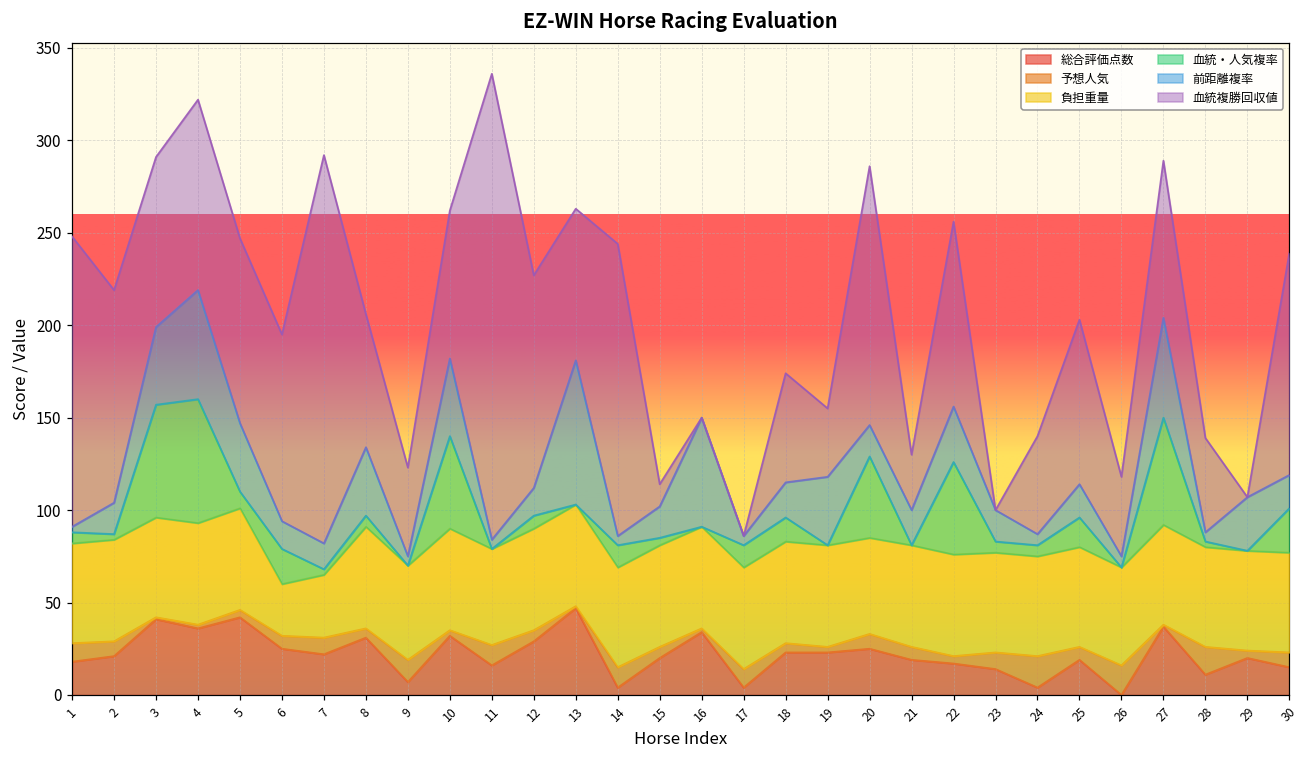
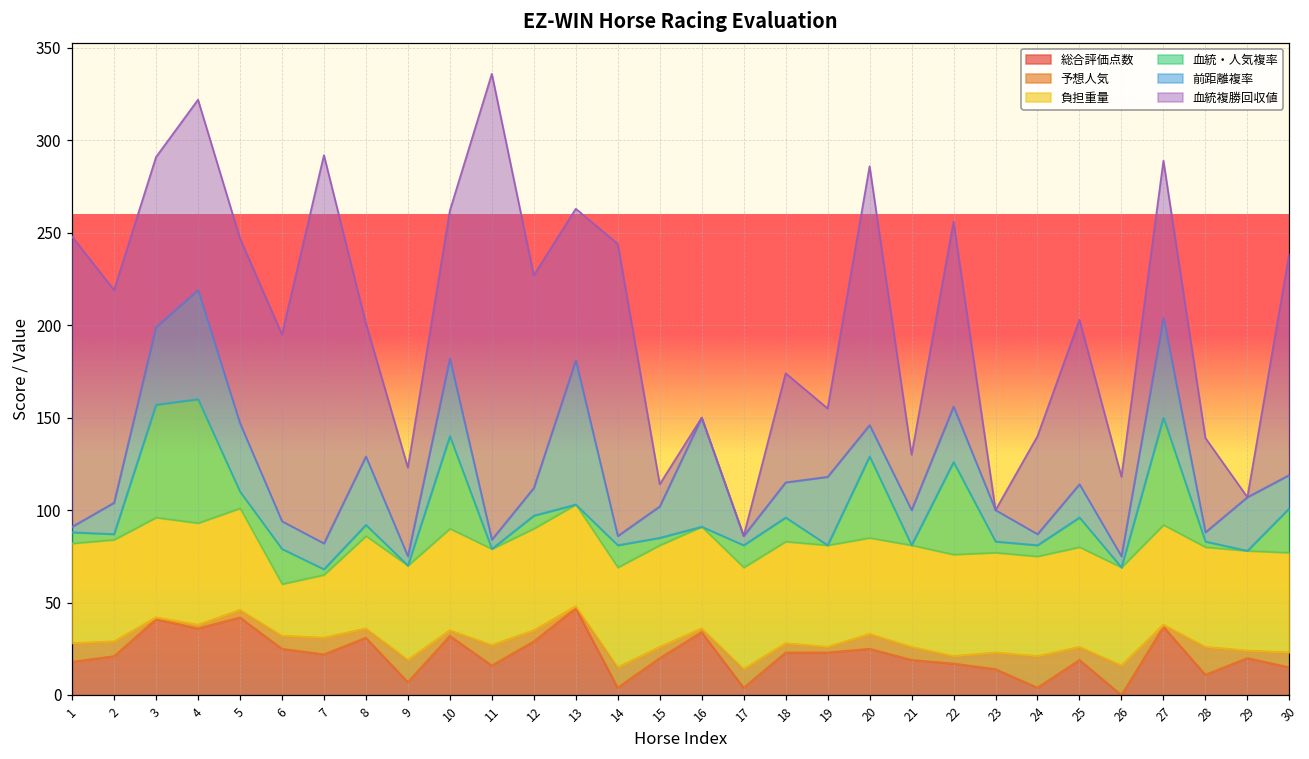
負担重量, 8: 55 -> 50
